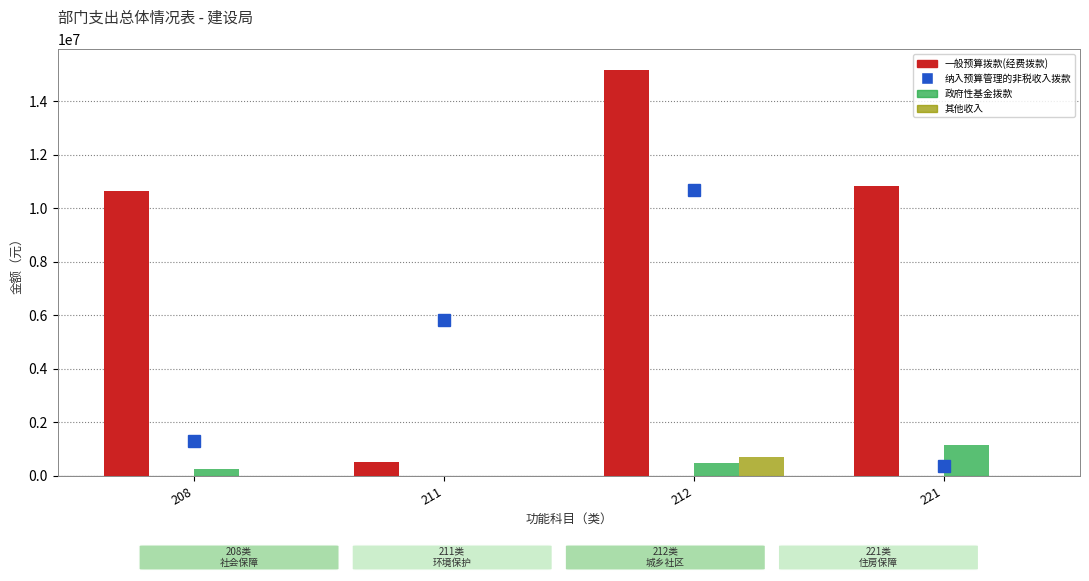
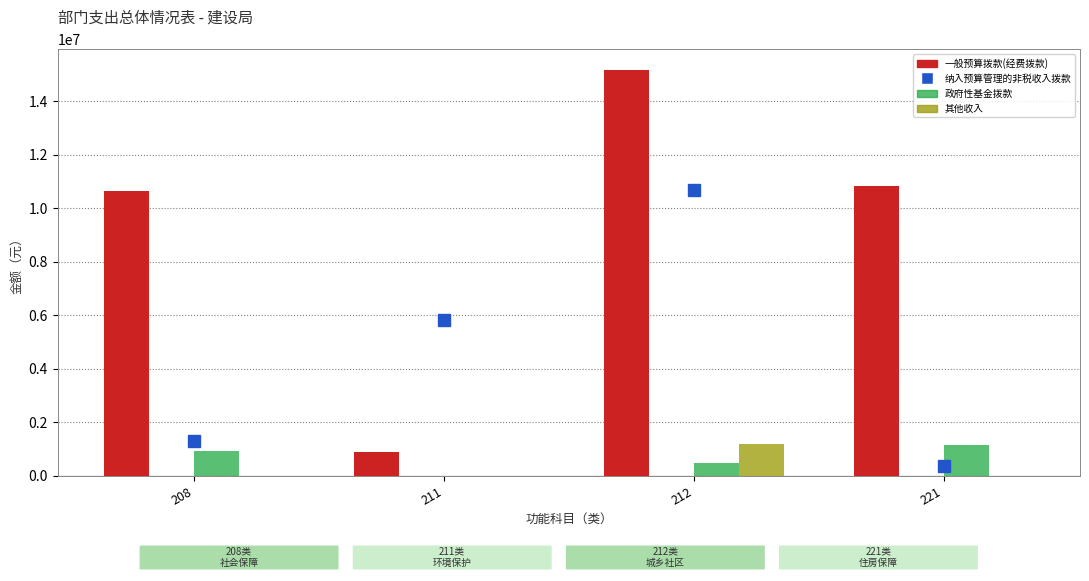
政府性基金拨款, 208: 300000 -> 900000
一般预算拨款(经费拨款), 211: 500000 -> 900000
其他收入, 212: 700000 -> 1200000
